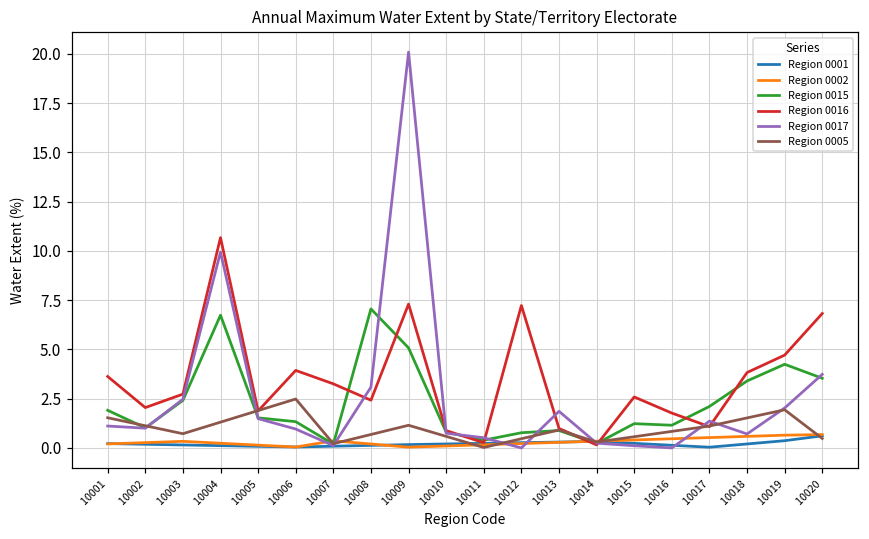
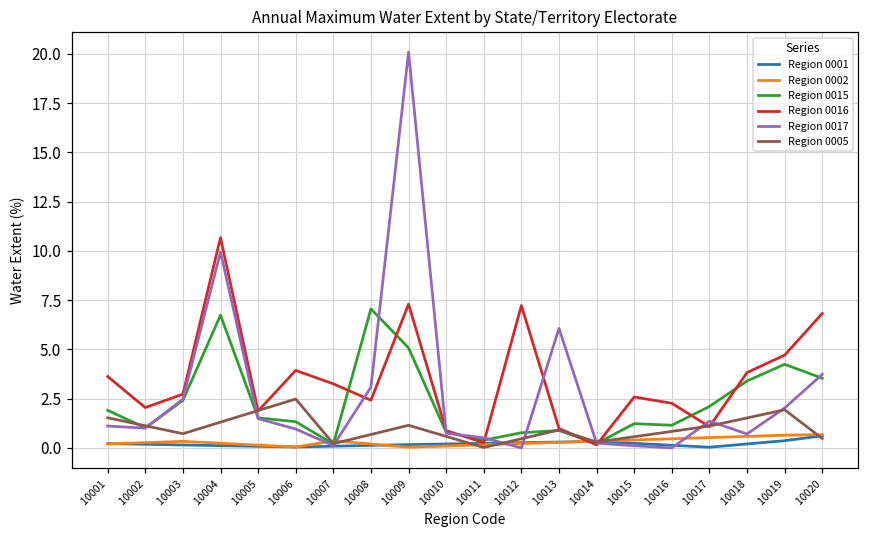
Region 0017, 10013: 1.9 -> 6.1
Region 0016, 10016: 1.8 -> 2.3
